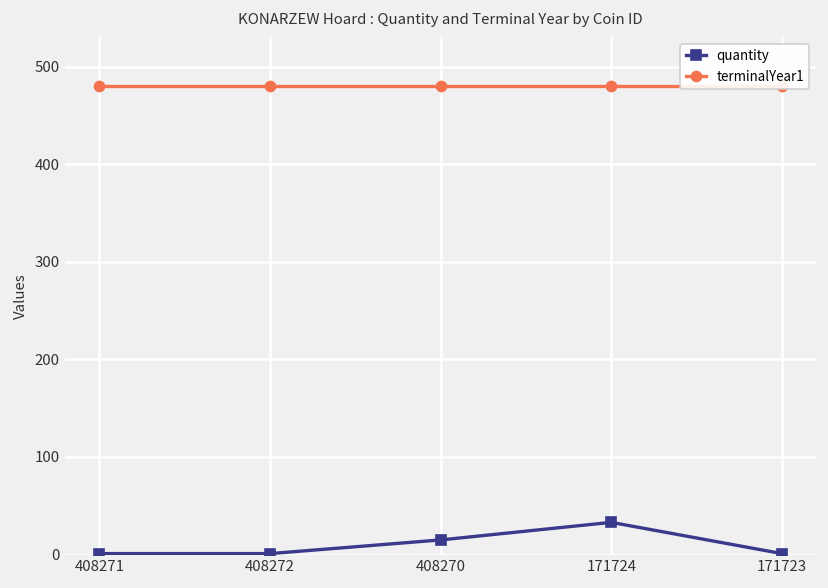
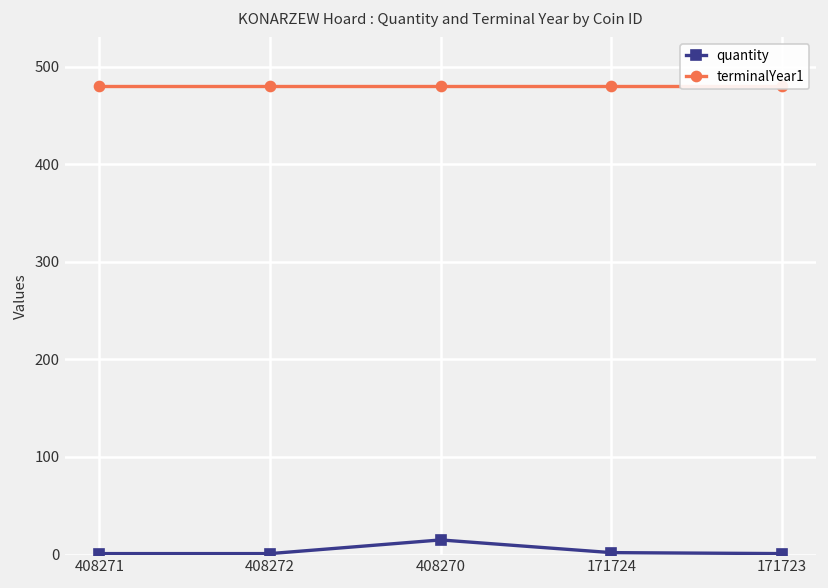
quantity, 171724: 30 -> 0
